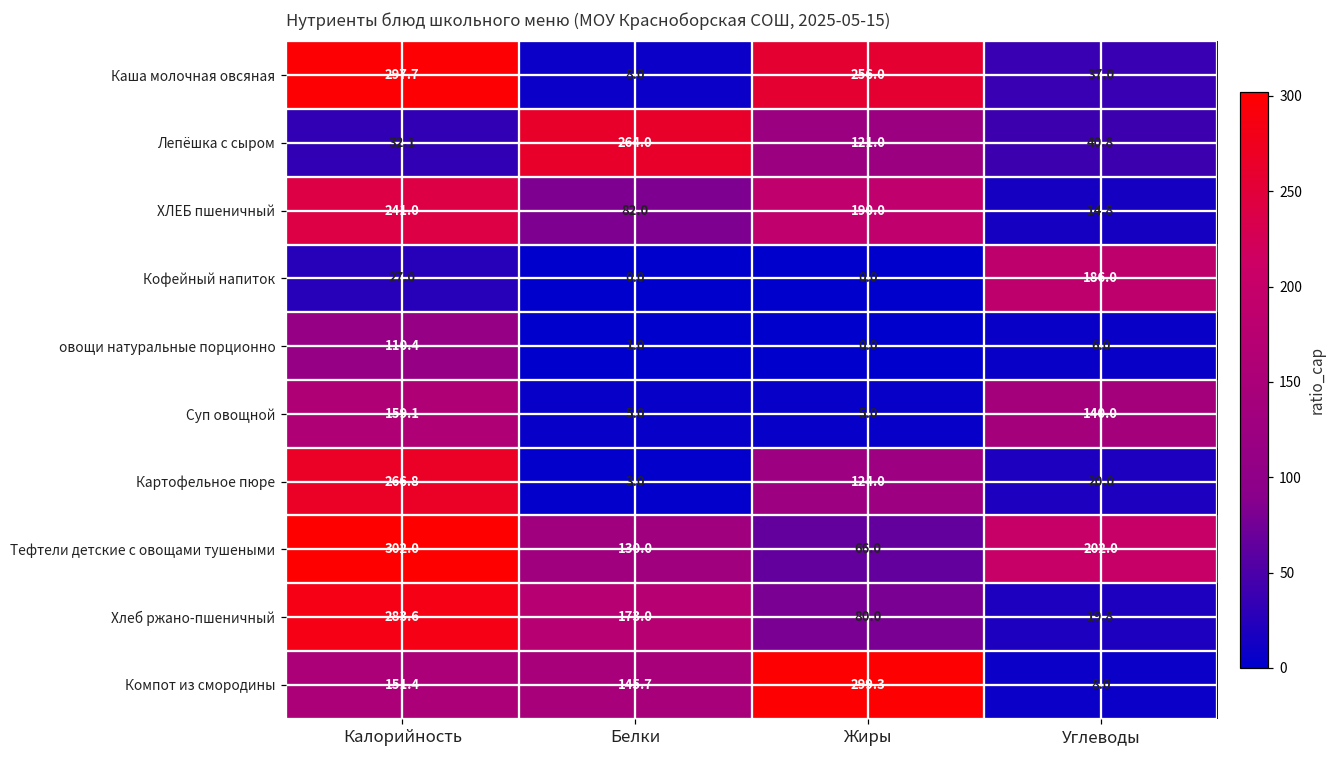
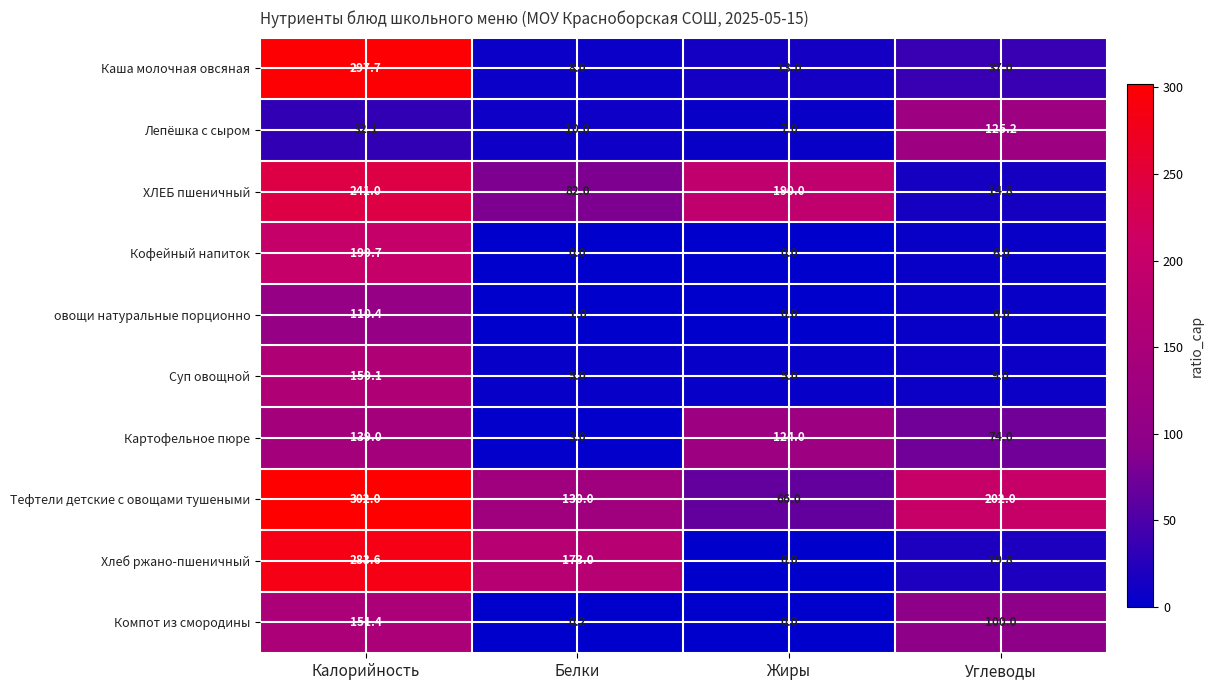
Каша молочная овсяная, Жиры: 256.0 -> 13.0
Лепёшка с сыром, Белки: 264.0 -> 10.0
Лепёшка с сыром, Жиры: 121.0 -> 7.0
Лепёшка с сыром, Углеводы: 40.8 -> 125.2
Кофейный напиток, Калорийность: 27.0 -> 199.7
Кофейный напиток, Углеводы: 186.0 -> 6.0
Суп овощной, Углеводы: 140.0 -> 9.0
Картофельное пюре, Калорийность: 266.8 -> 139.0
Картофельное пюре, Углеводы: 20.0 -> 74.0
Хлеб ржано-пшеничный, Жиры: 80.0 -> 0.0
Компот из смородины, Белки: 145.7 -> 0.2
Компот из смородины, Жиры: 299.3 -> 0.0
Компот из смородины, Углеводы: 8.0 -> 100.0
